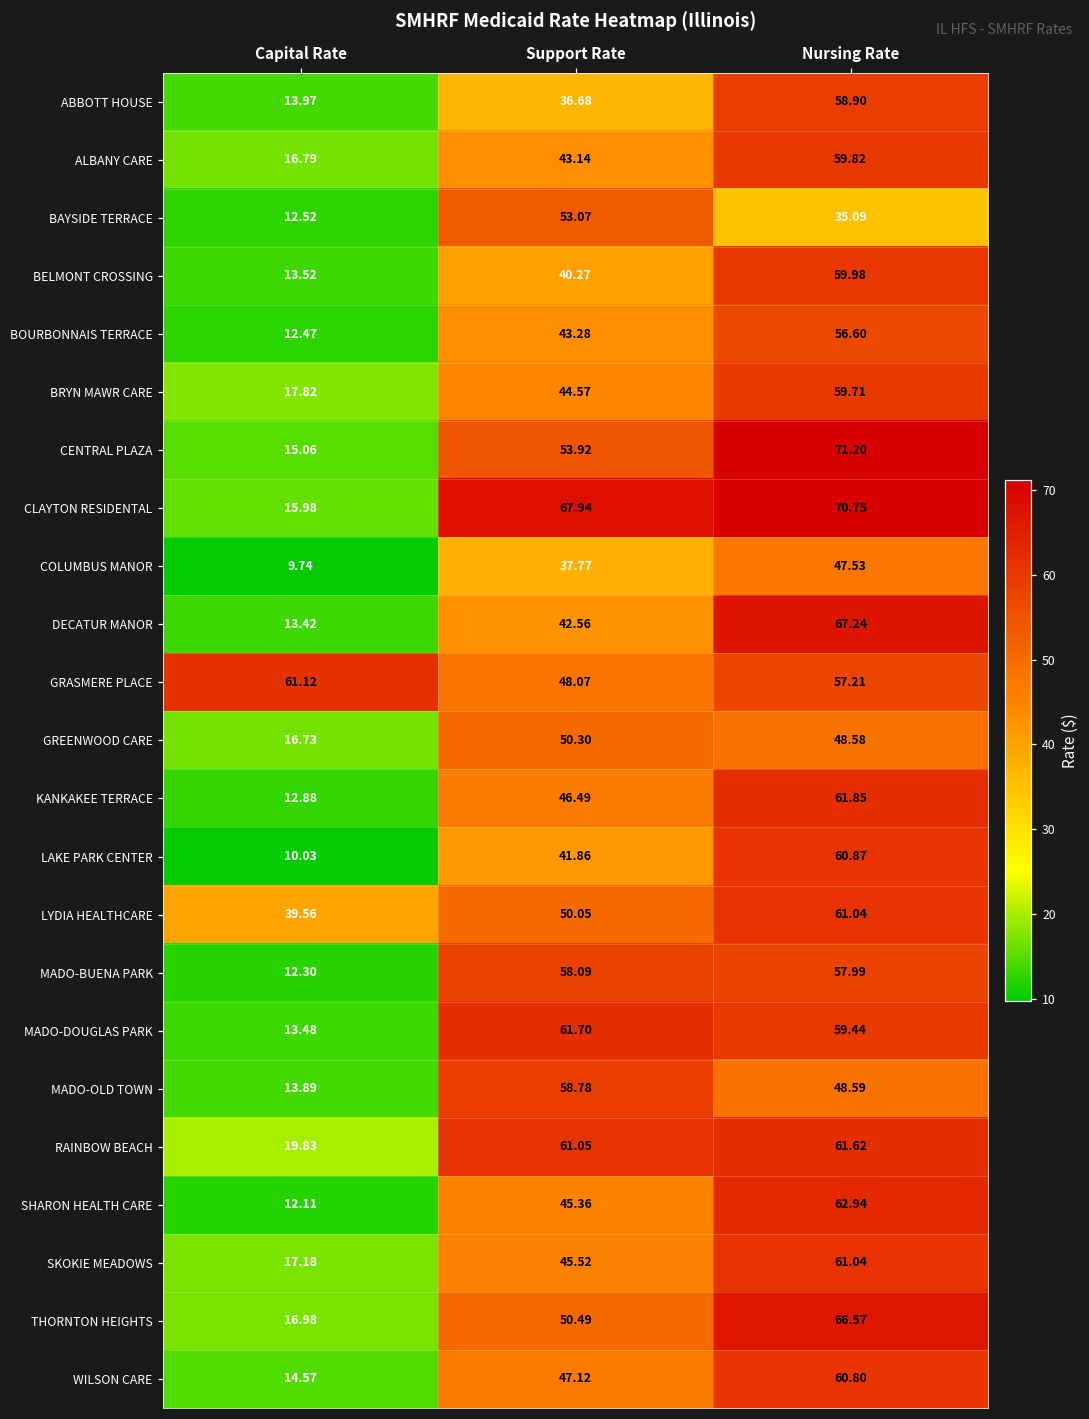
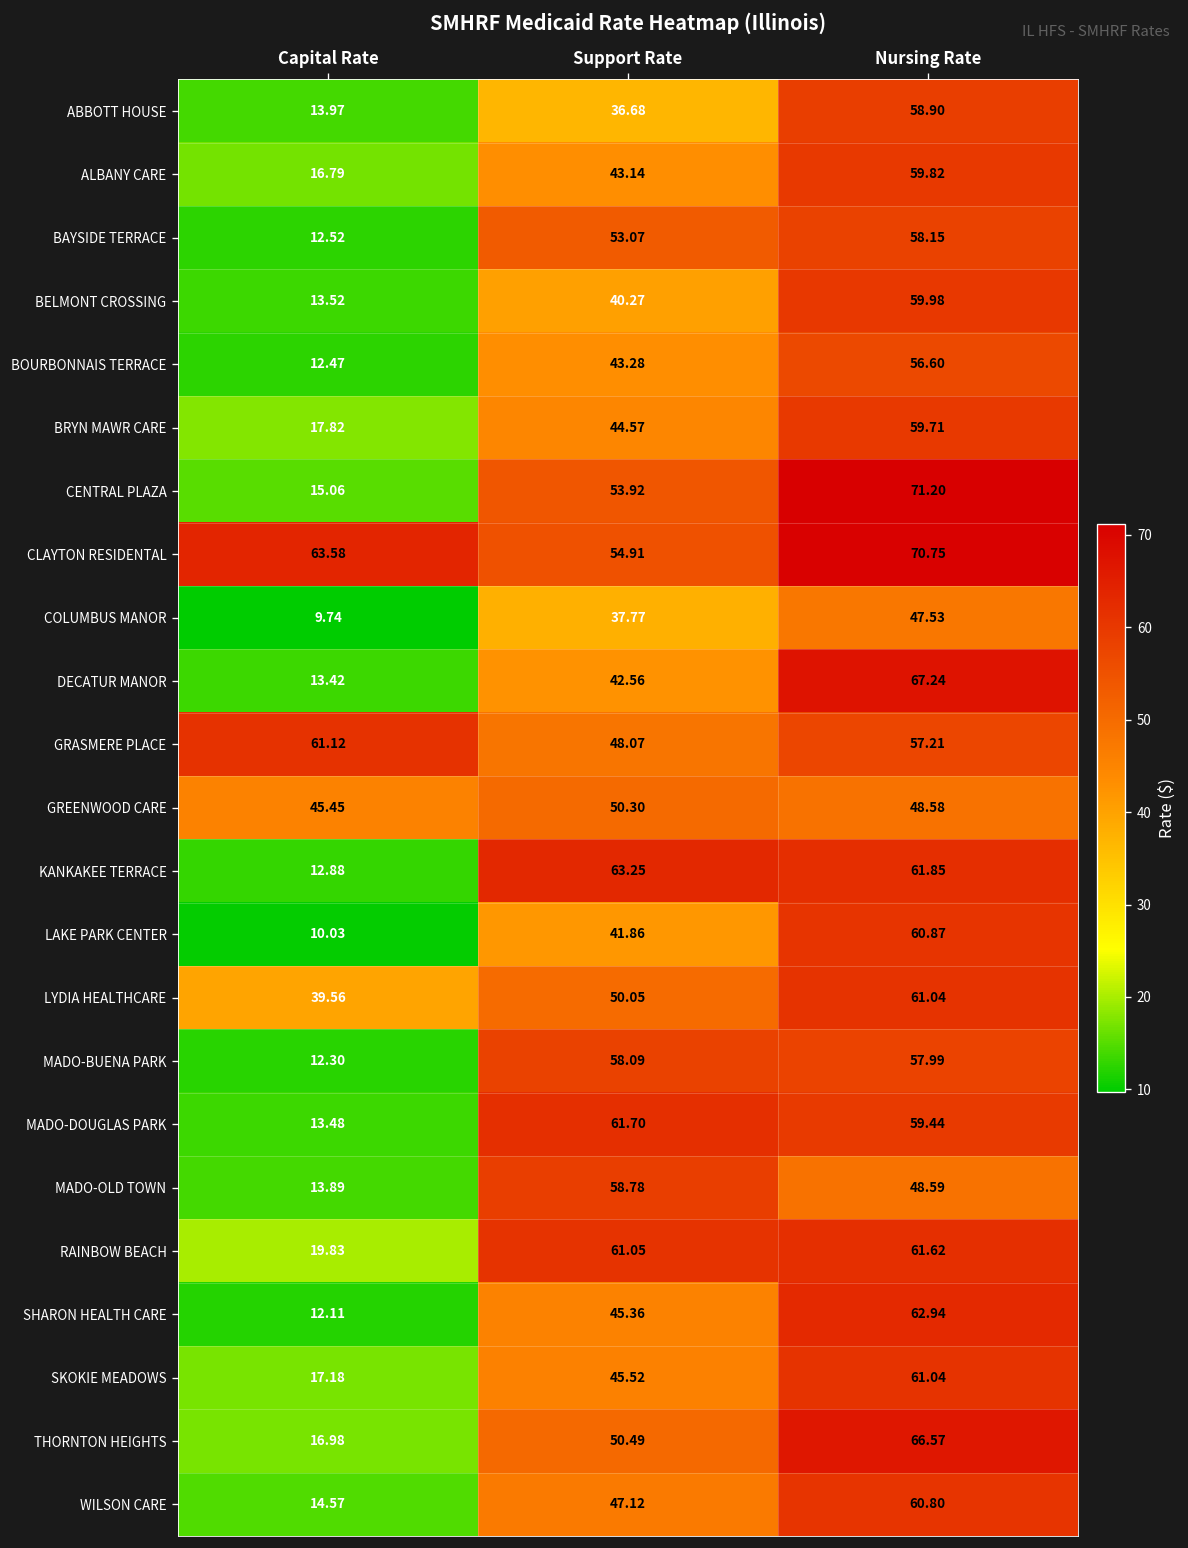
BAYSIDE TERRACE, Nursing Rate: 35.09 -> 58.15
CLAYTON RESIDENTAL, Capital Rate: 15.98 -> 63.58
CLAYTON RESIDENTAL, Support Rate: 67.94 -> 54.91
GREENWOOD CARE, Capital Rate: 16.73 -> 45.45
KANKAKEE TERRACE, Support Rate: 46.49 -> 63.25
